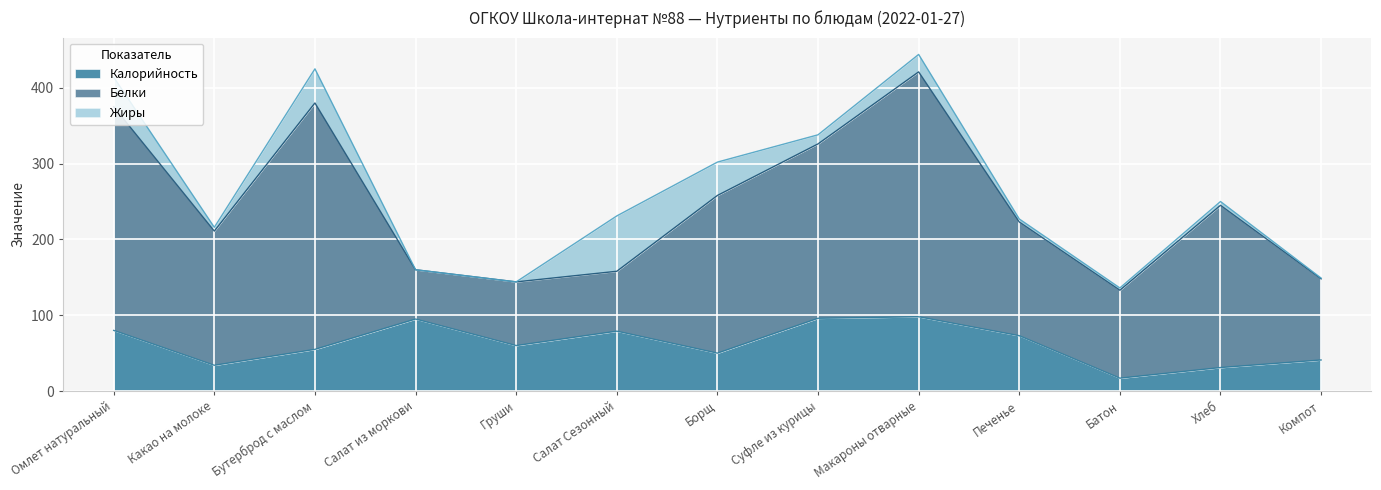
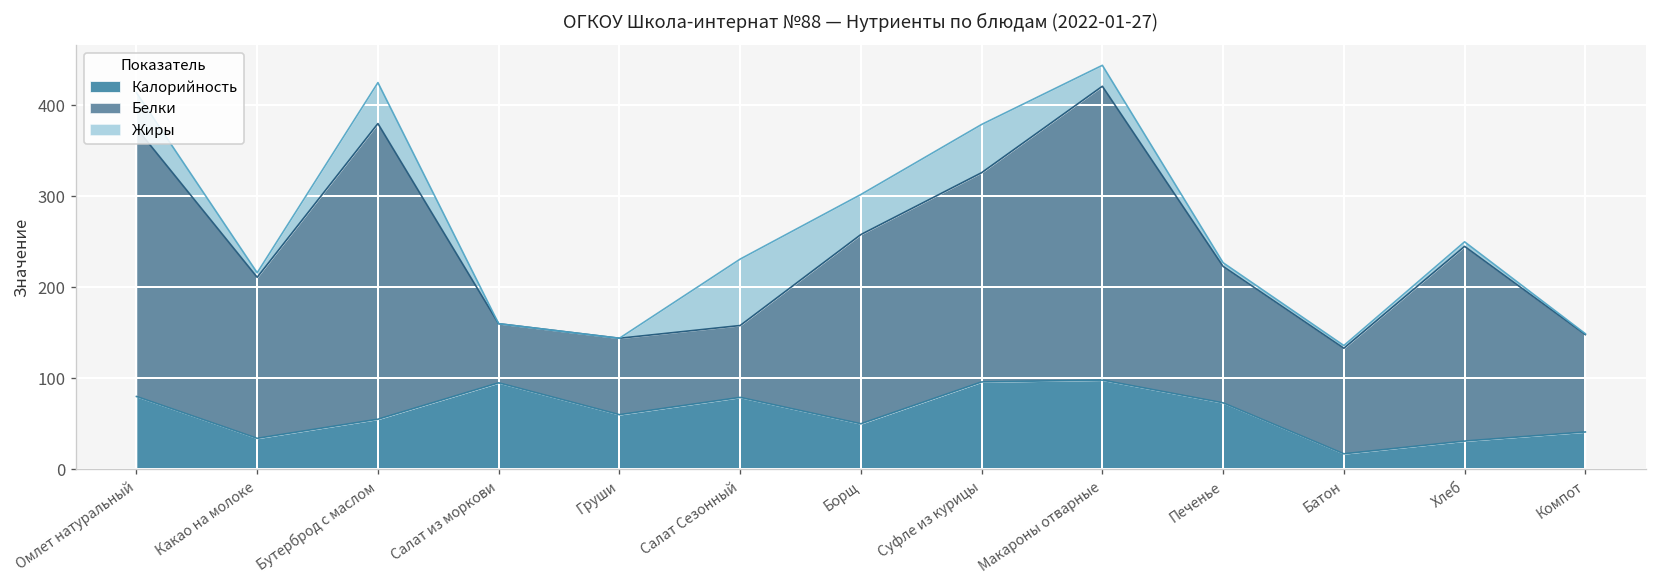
Жиры, Суфле из курицы: 10 -> 50
